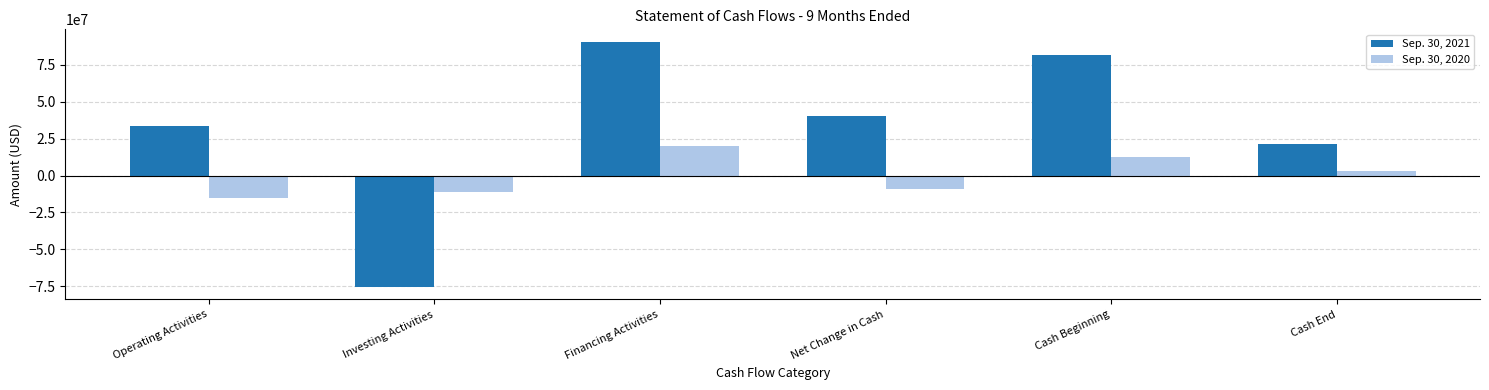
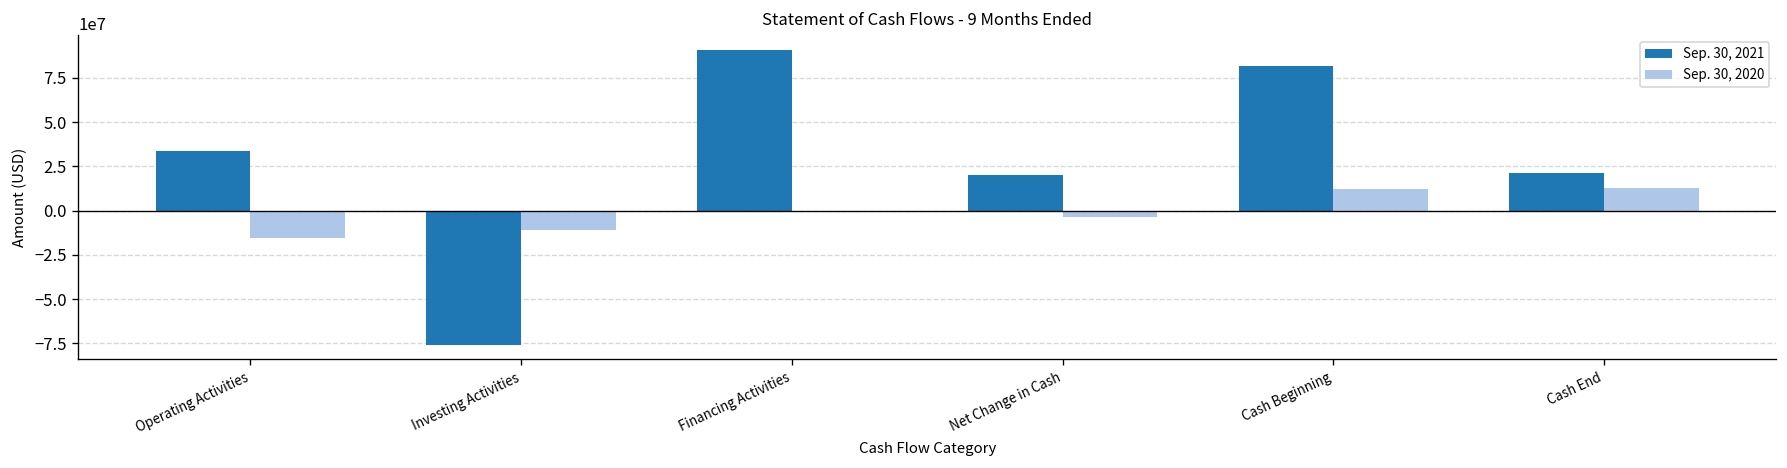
Sep. 30, 2020, Financing Activities: 20000000 -> 0
Sep. 30, 2021, Net Change in Cash: 40000000 -> 20000000
Sep. 30, 2020, Net Change in Cash: -9000000 -> -4000000
Sep. 30, 2020, Cash End: 3000000 -> 13000000
